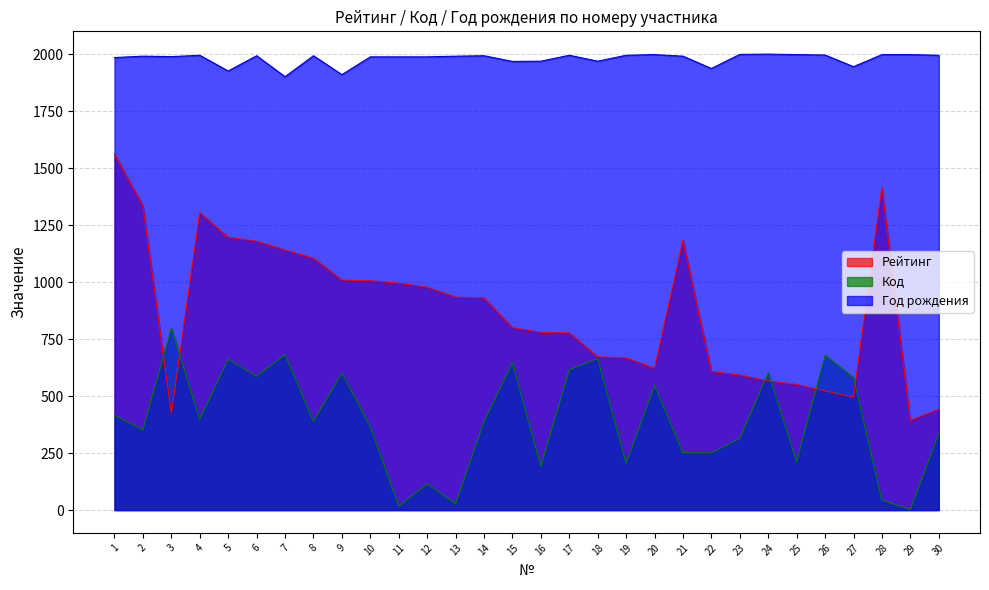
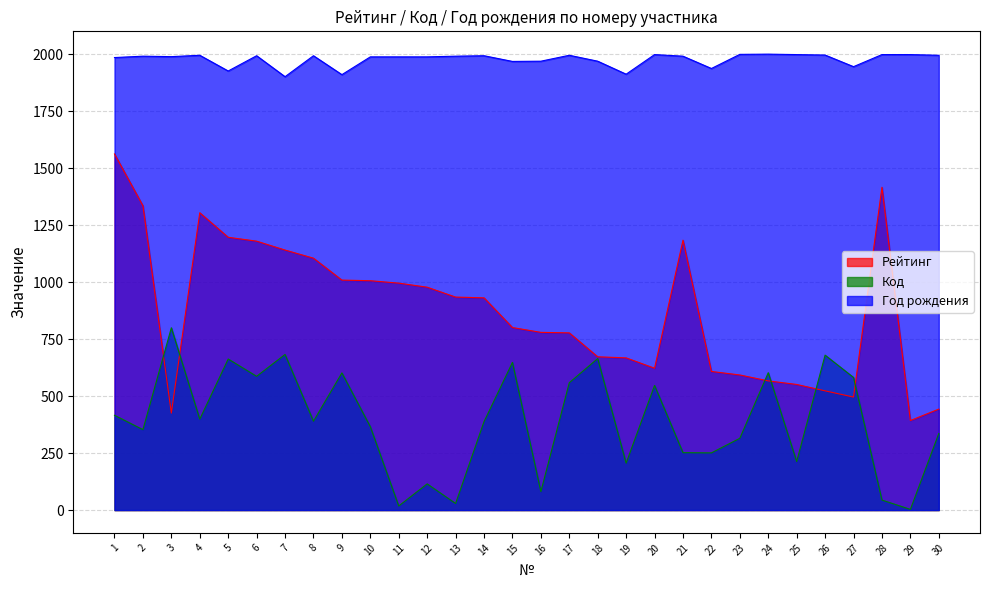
Код, 16: 190 -> 80
Код, 17: 620 -> 560
Год рождения, 19: 2000 -> 1910
